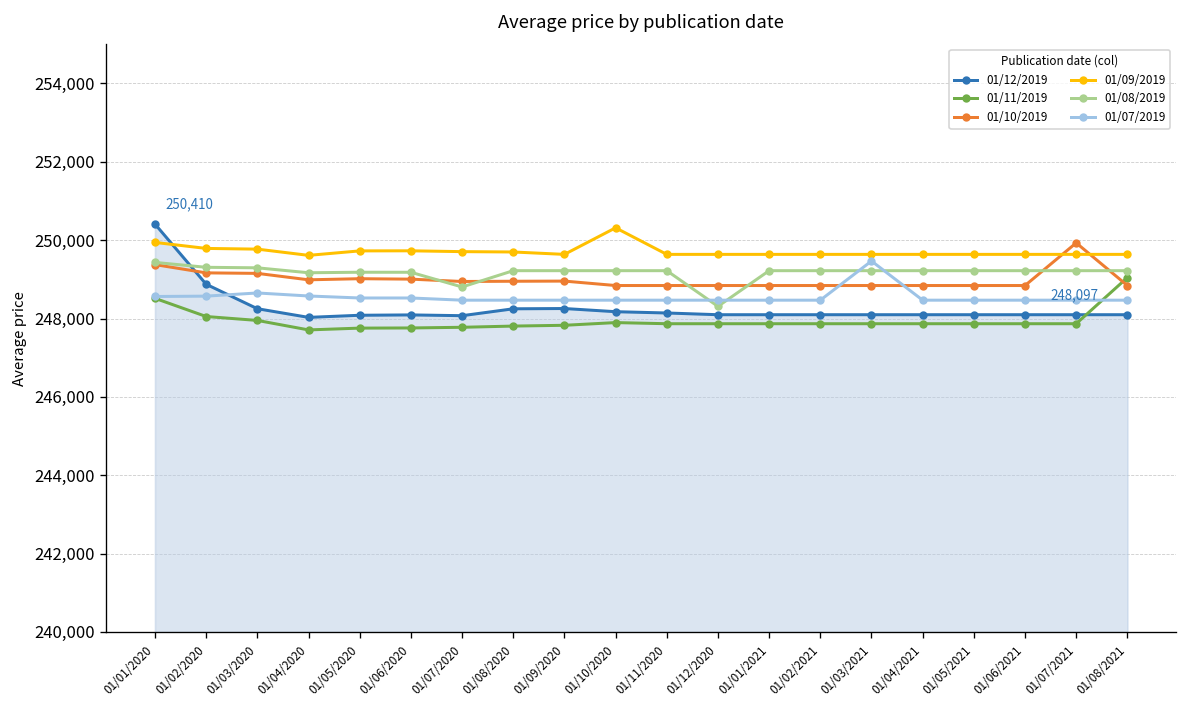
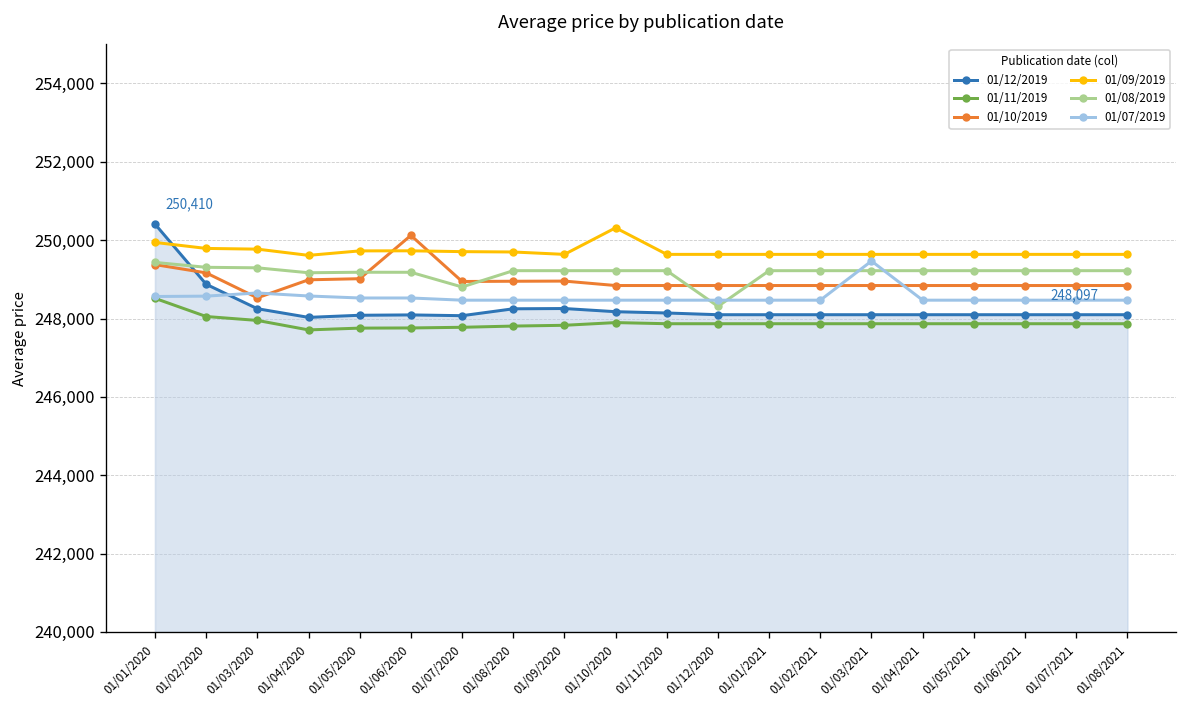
01/10/2019, 01/03/2020: 249,200 -> 248,500
01/10/2019, 01/06/2020: 249,000 -> 250,100
01/10/2019, 01/07/2021: 249,900 -> 248,800
01/11/2019, 01/08/2021: 249,000 -> 247,900
